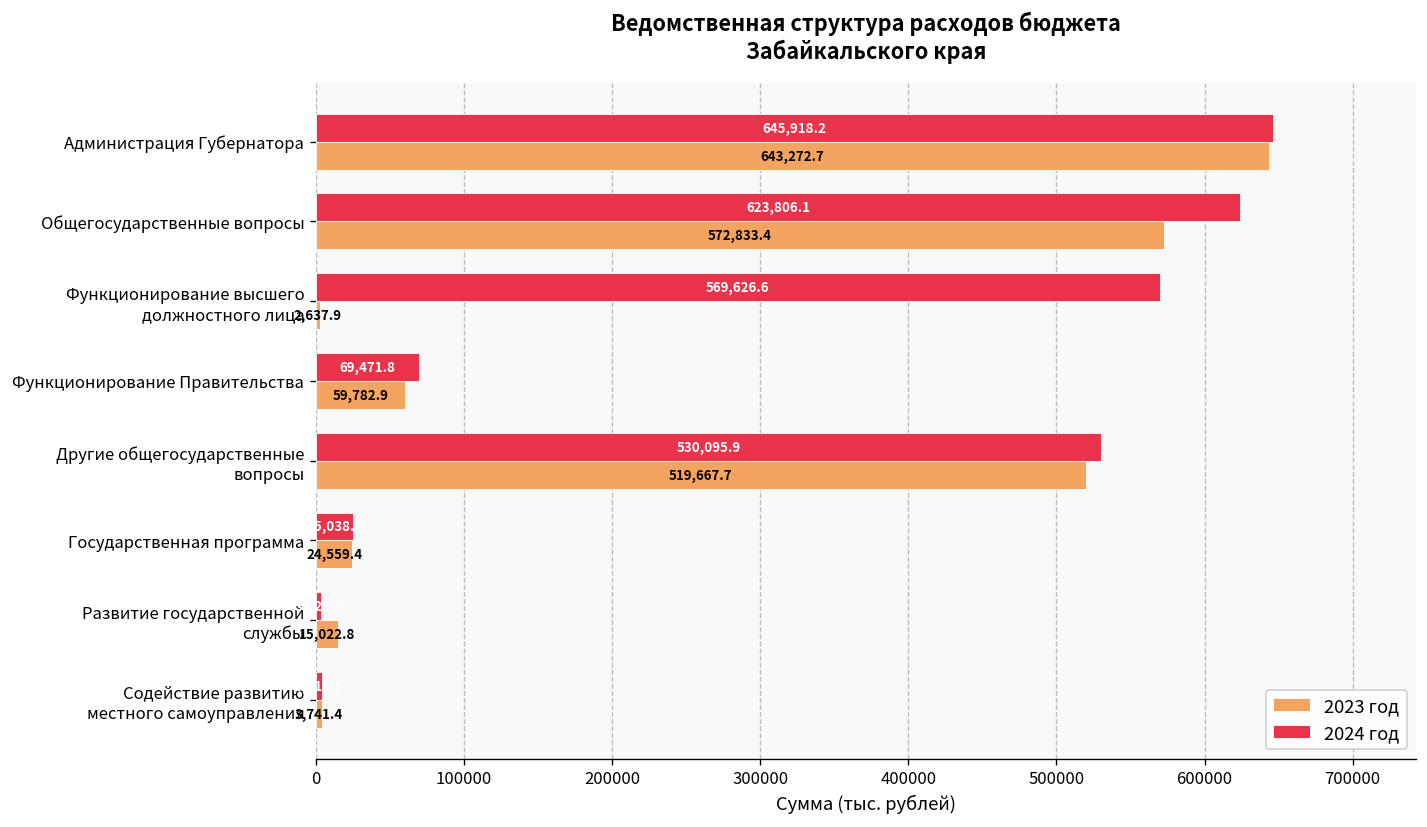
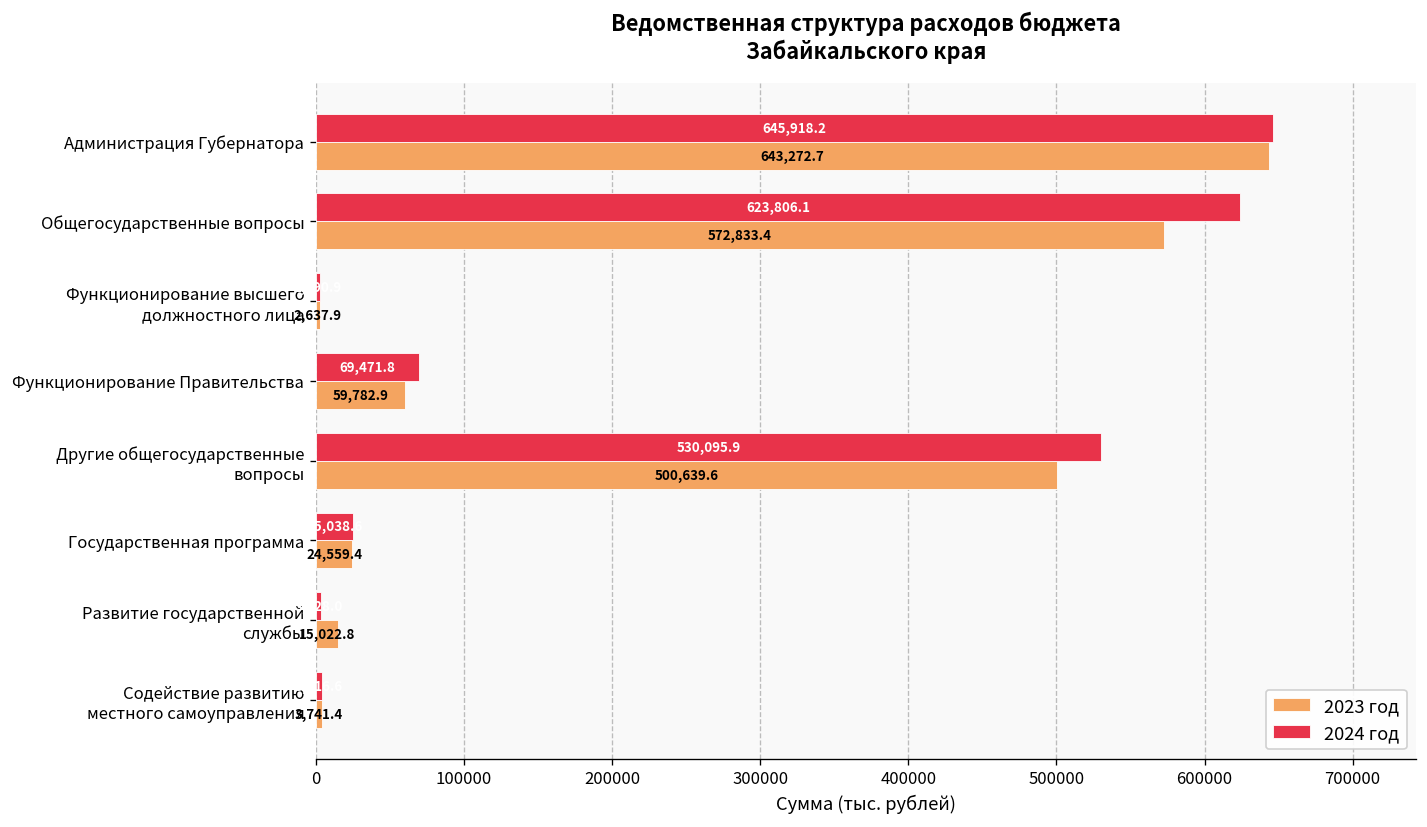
2024 год, Функционирование высшего должностного лица: 570000 -> 3000
2023 год, Другие общегосударственные вопросы: 519,667.7 -> 500,639.6
